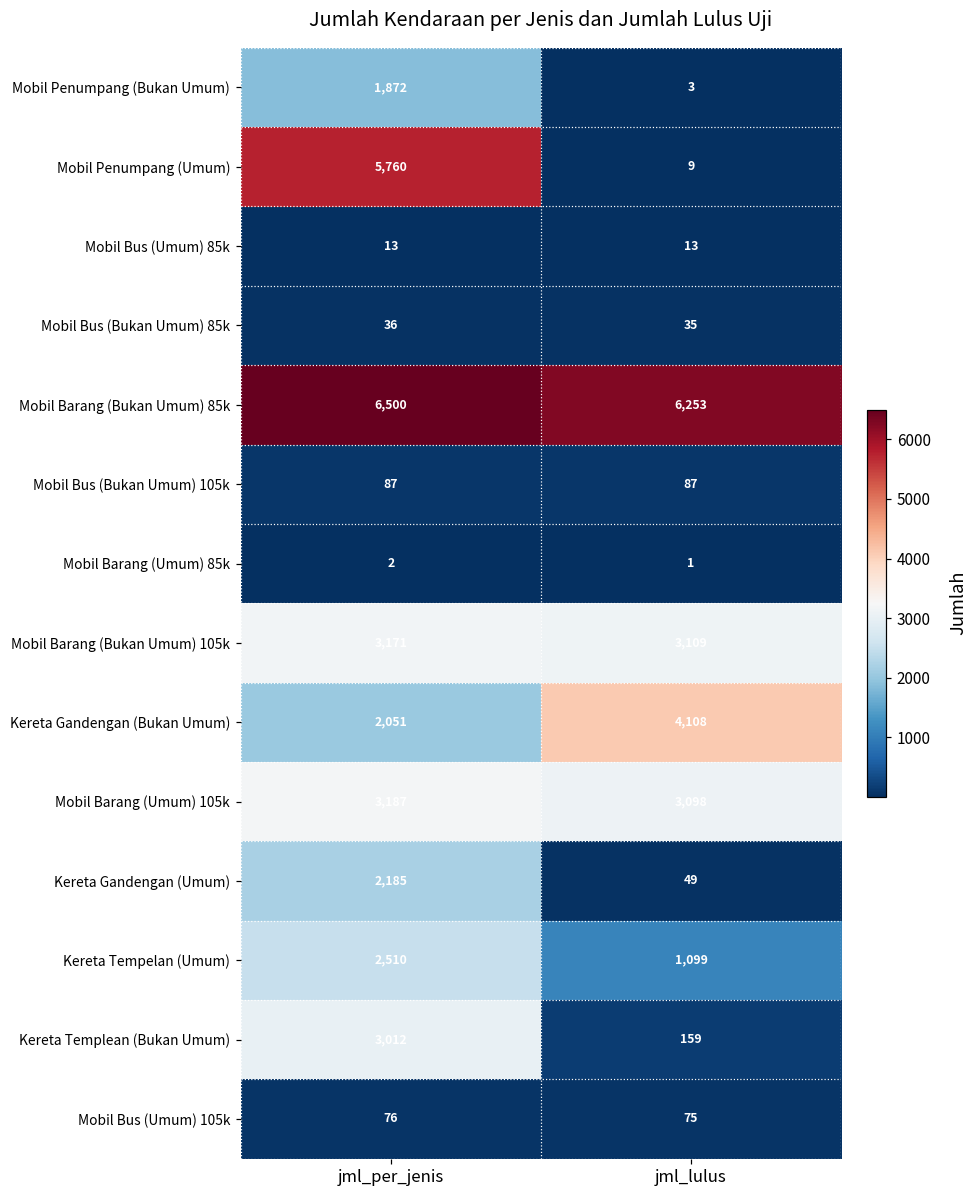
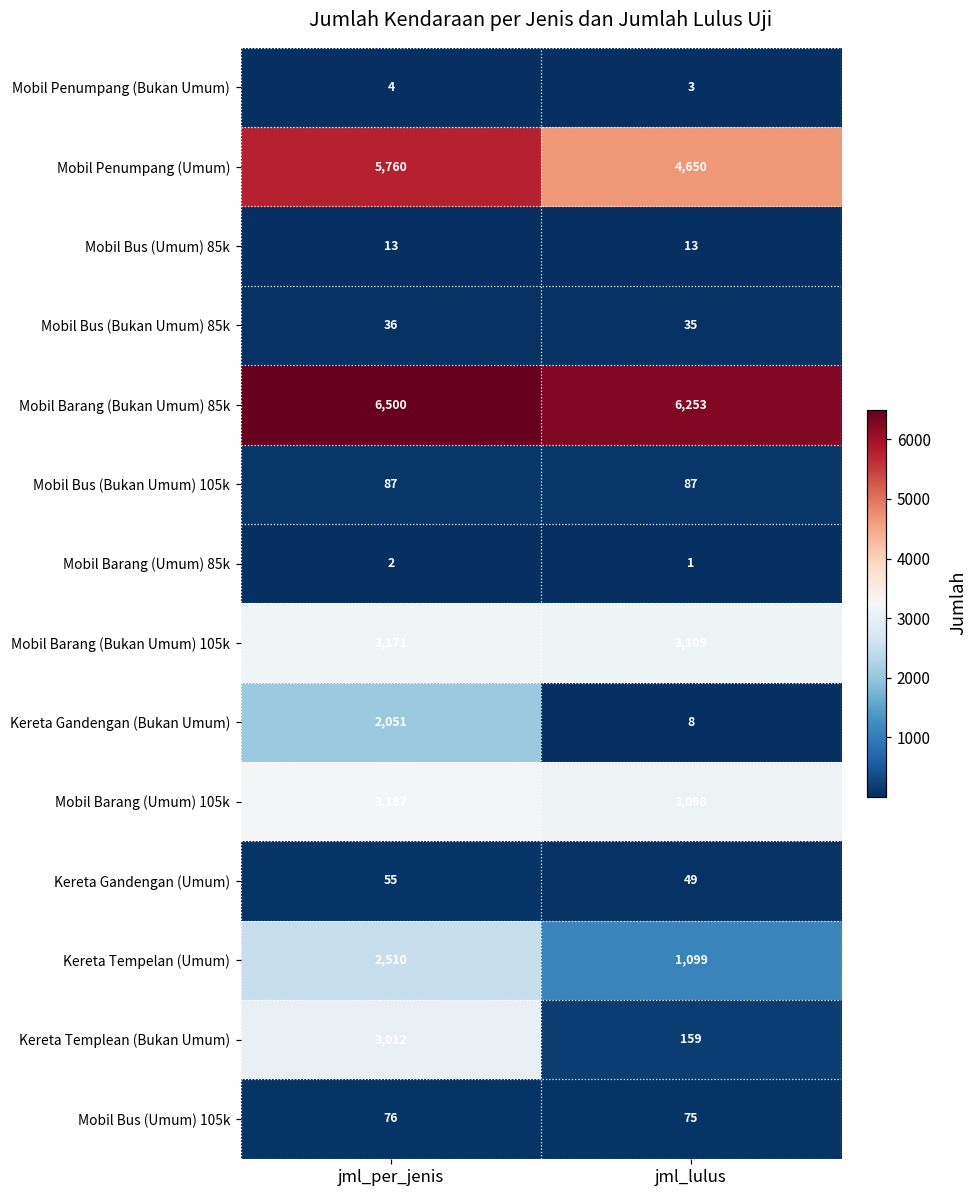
Mobil Penumpang (Bukan Umum), jml_per_jenis: 1,872 -> 4
Mobil Penumpang (Umum), jml_lulus: 9 -> 4,650
Kereta Gandengan (Bukan Umum), jml_lulus: 4,108 -> 8
Kereta Gandengan (Umum), jml_per_jenis: 2,185 -> 55
